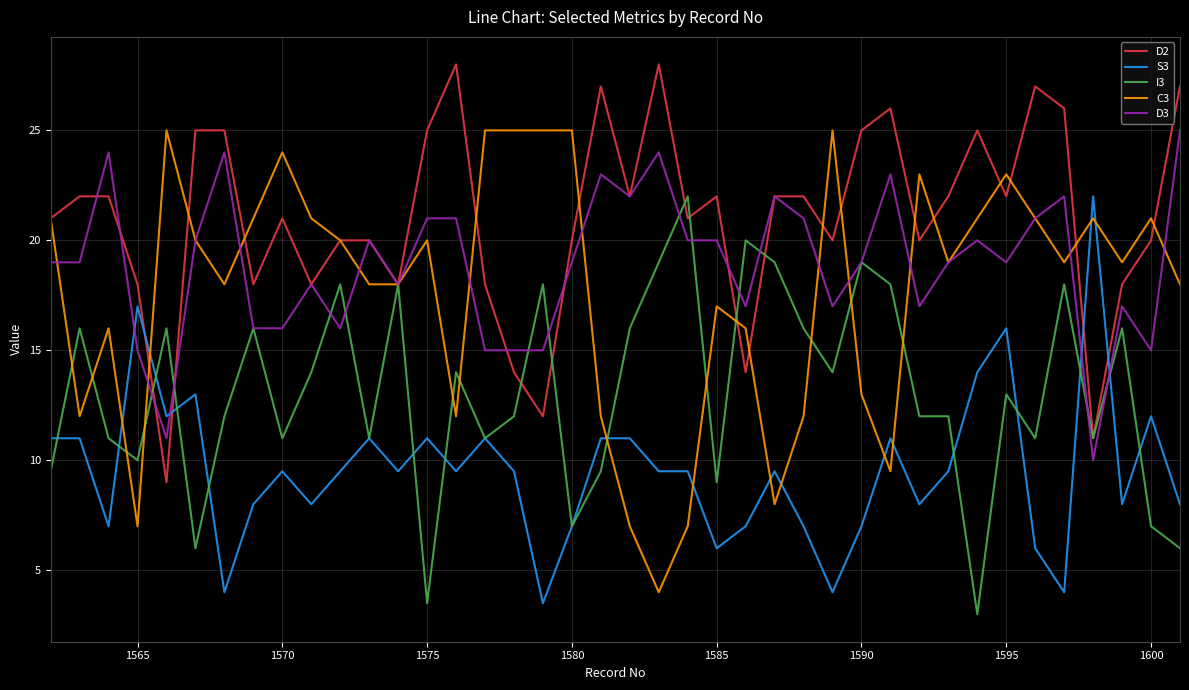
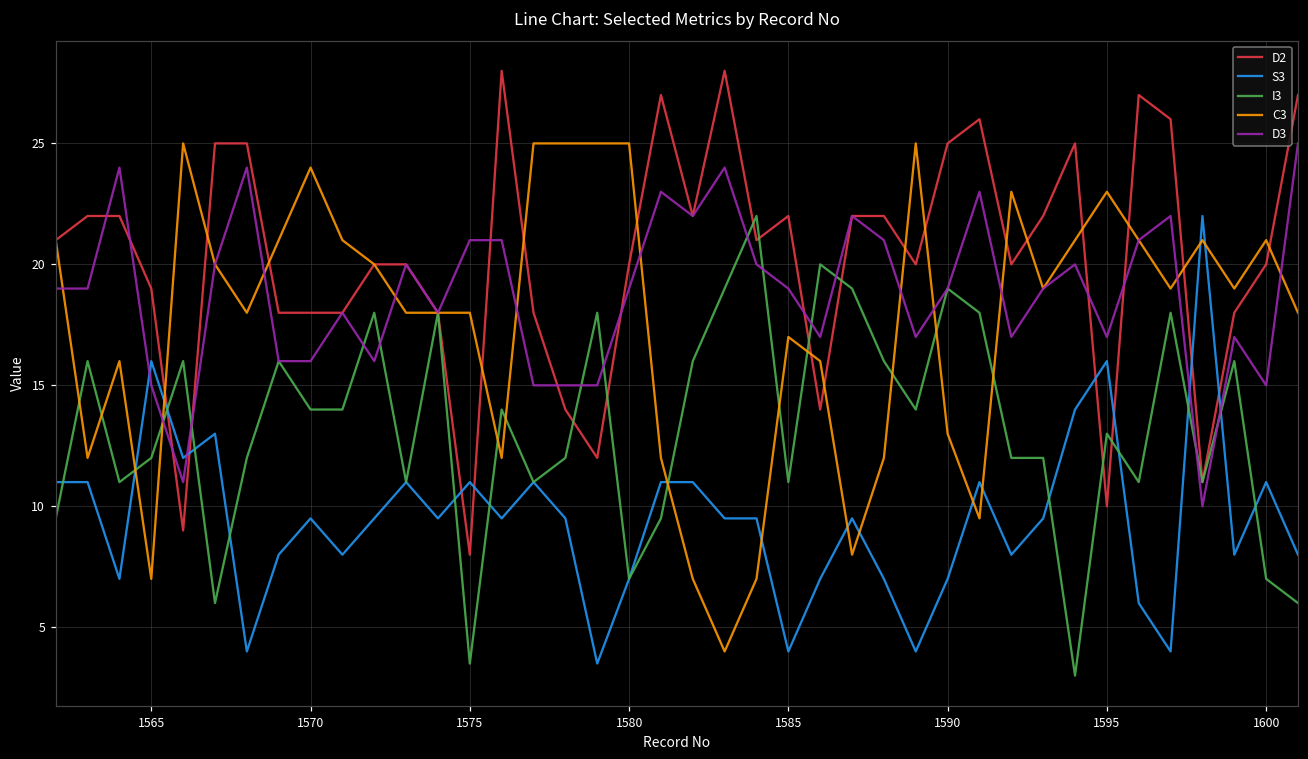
D2, 1565: 18 -> 19
S3, 1565: 17 -> 16
I3, 1565: 10 -> 12
D2, 1570: 21 -> 18
I3, 1570: 11 -> 14
D2, 1575: 25 -> 8
C3, 1575: 20 -> 18
S3, 1585: 6 -> 4
I3, 1585: 9 -> 11
D3, 1585: 20 -> 19
D2, 1595: 22 -> 10
D3, 1595: 19 -> 17
S3, 1600: 12 -> 11
